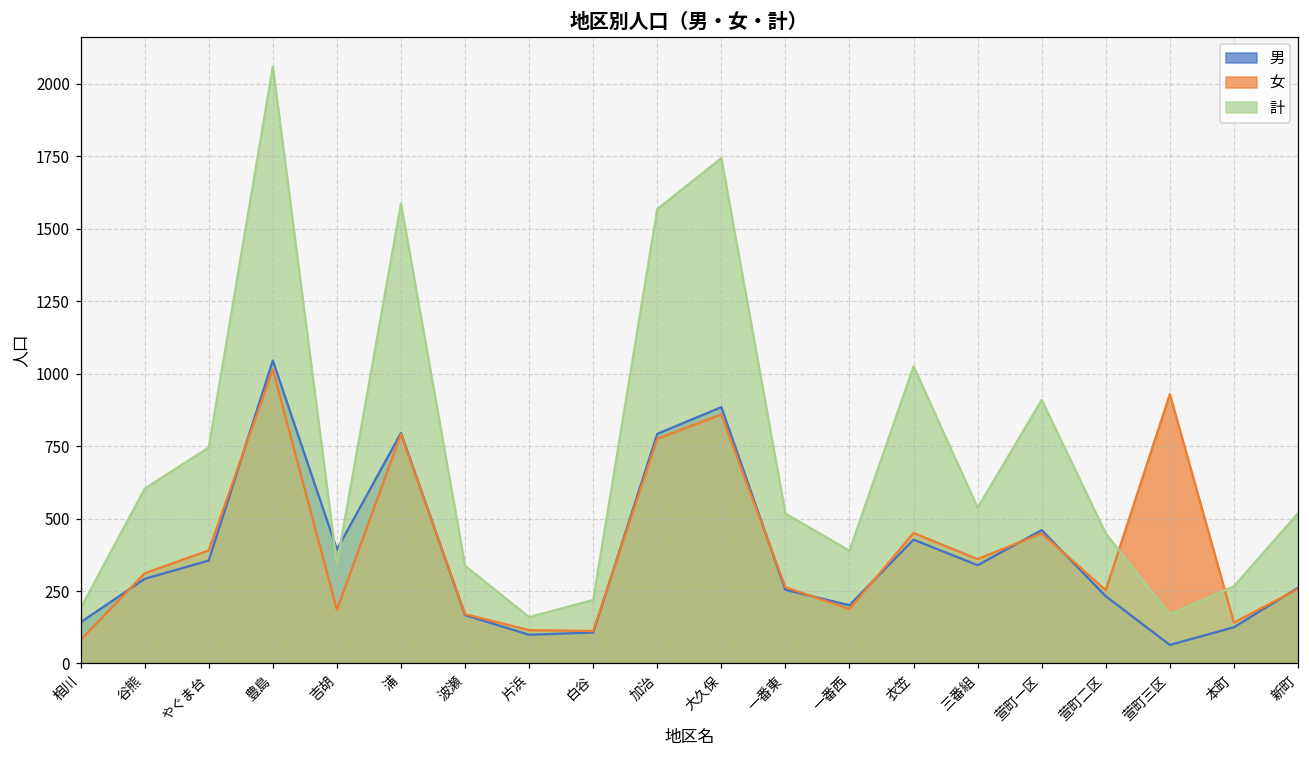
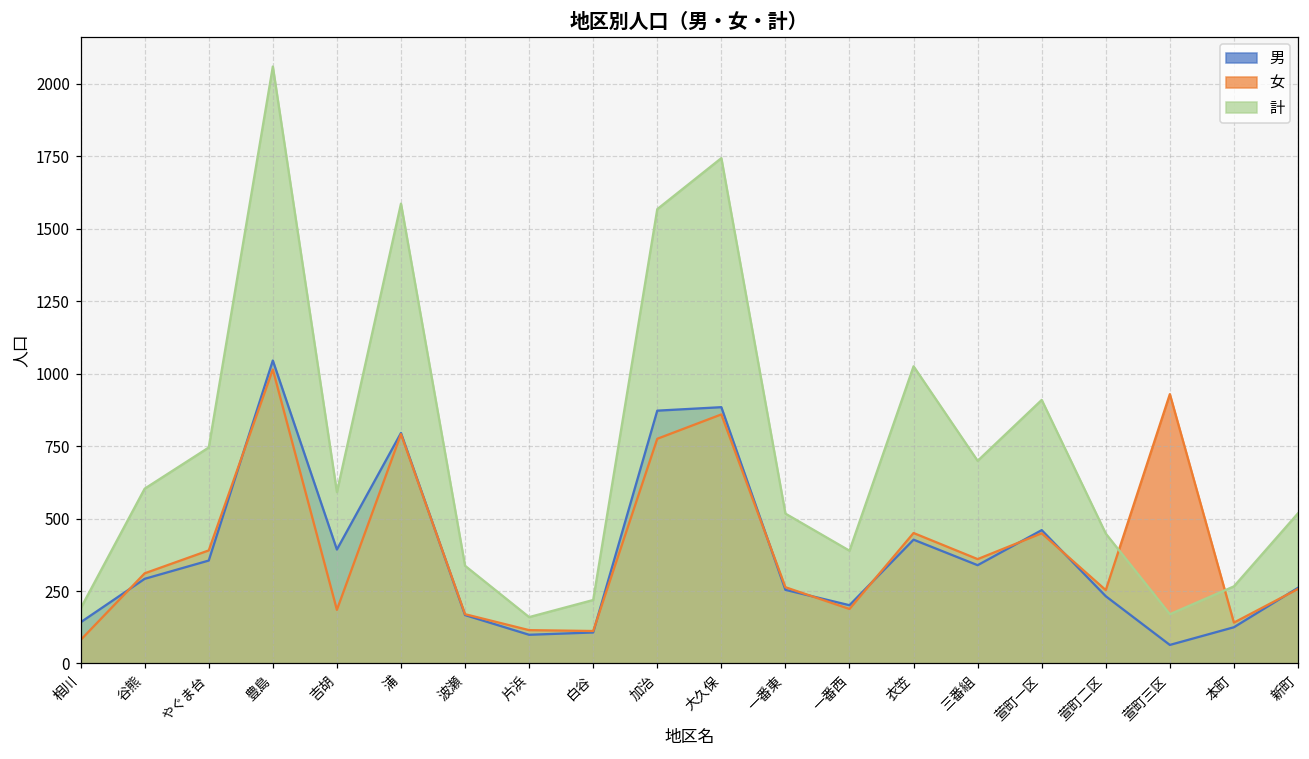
計, 吉胡: 340 -> 590
男, 加治: 790 -> 870
計, 三番組: 540 -> 700
